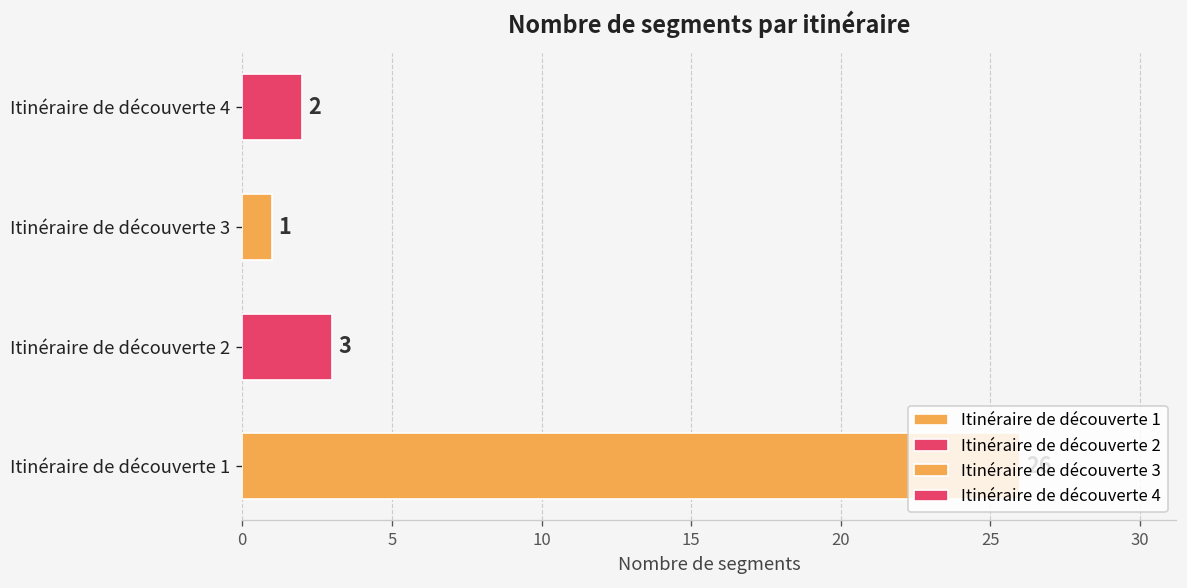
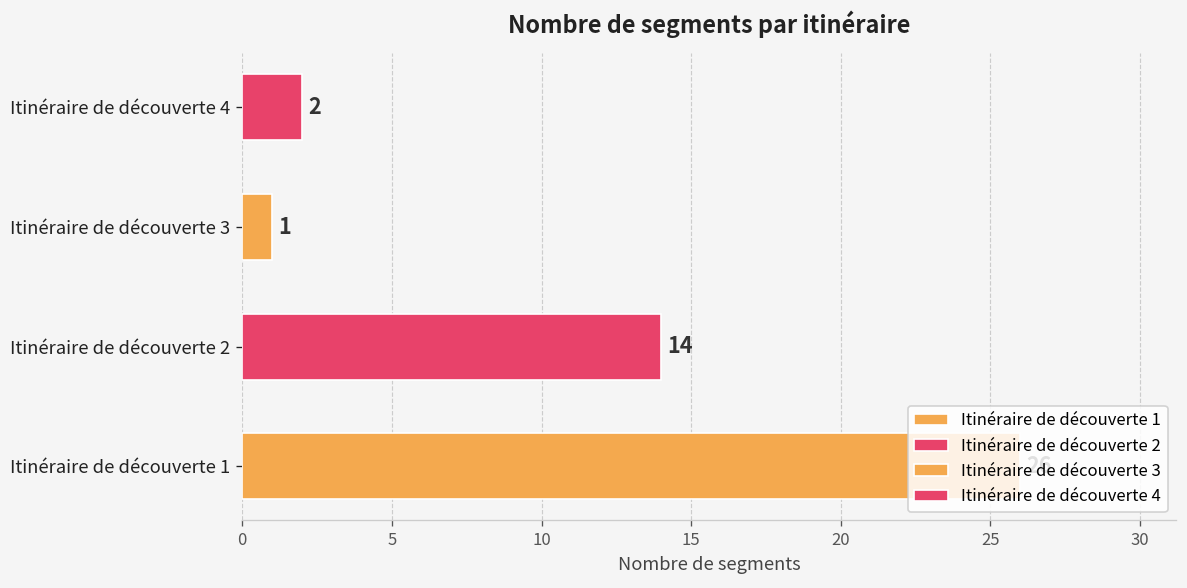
Itinéraire de découverte 2: 3 -> 14
